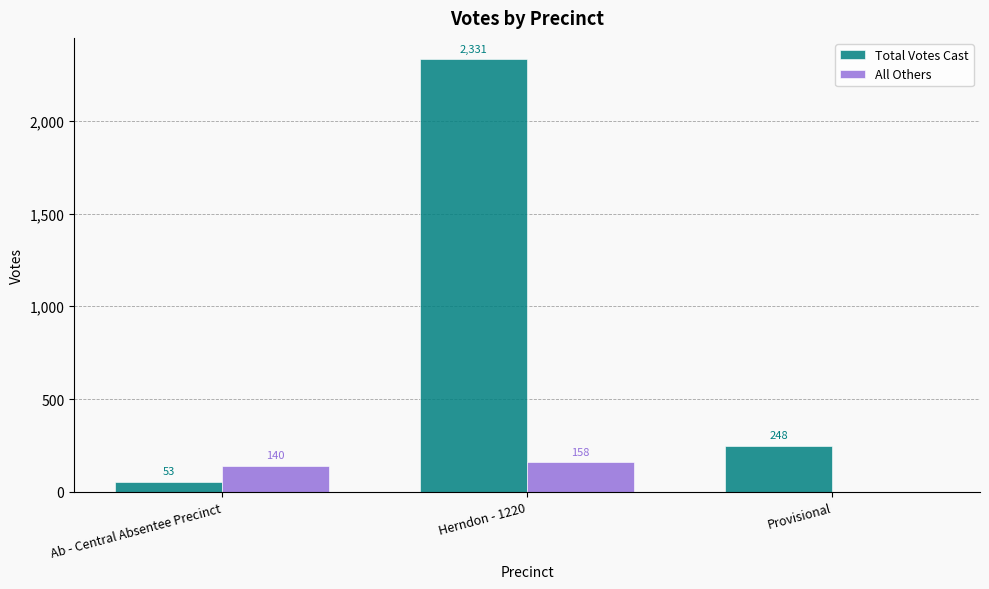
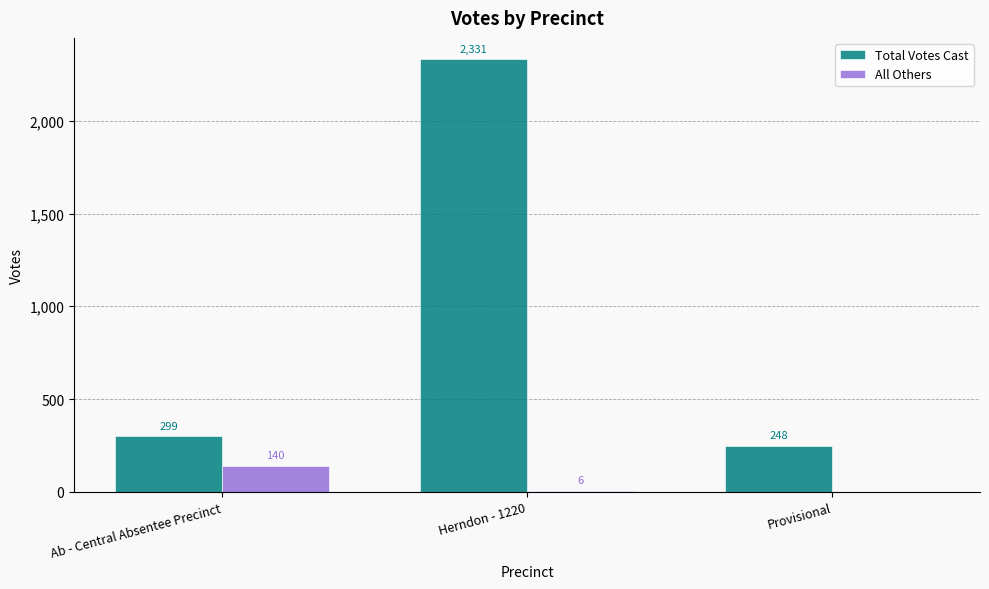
Total Votes Cast, Ab - Central Absentee Precinct: 53 -> 299
All Others, Herndon - 1220: 158 -> 6
